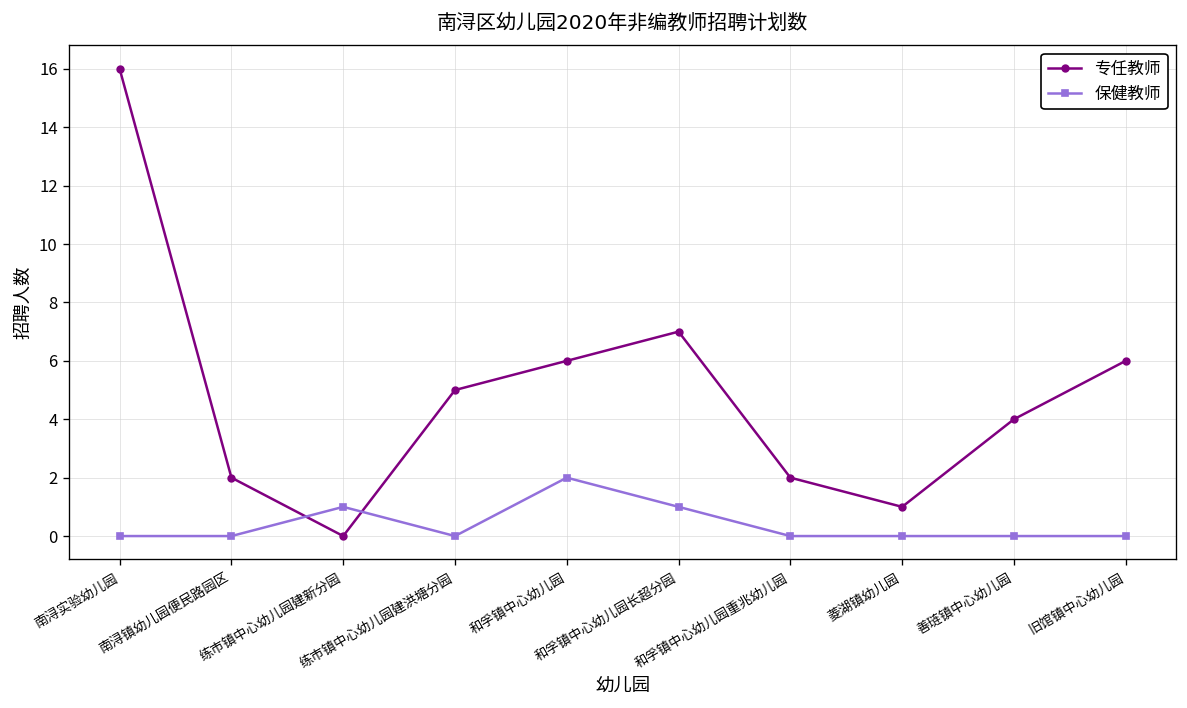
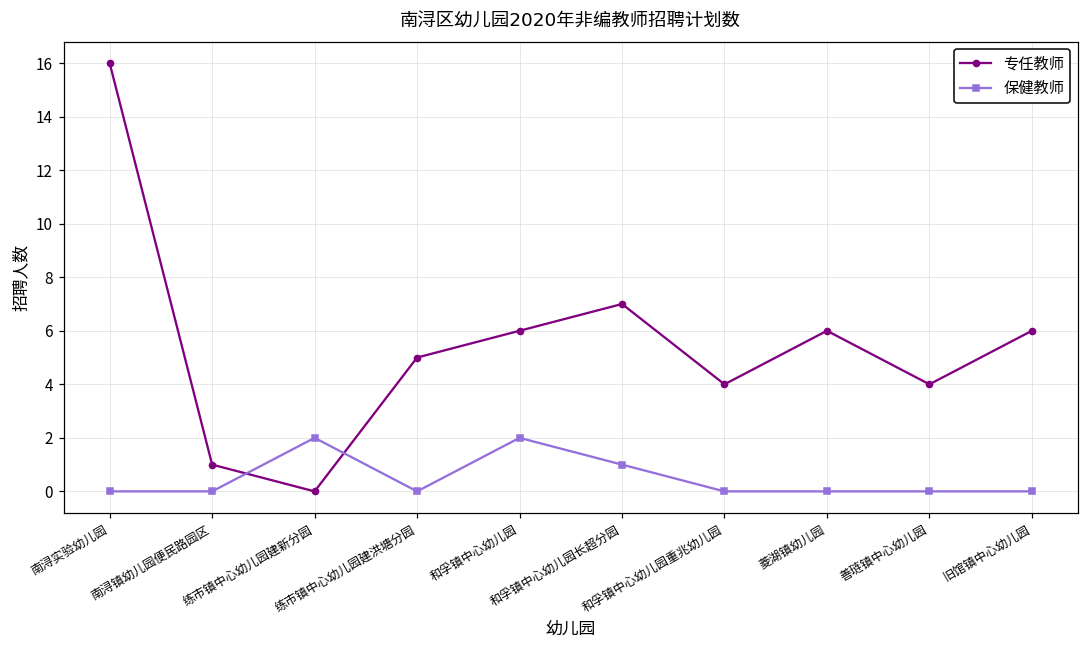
专任教师, 南浔镇幼儿园便民路园区: 2 -> 1
保健教师, 练市镇中心幼儿园建新分园: 1 -> 2
专任教师, 和孚镇中心幼儿园重兆幼儿园: 2 -> 4
专任教师, 菱湖镇幼儿园: 1 -> 6
